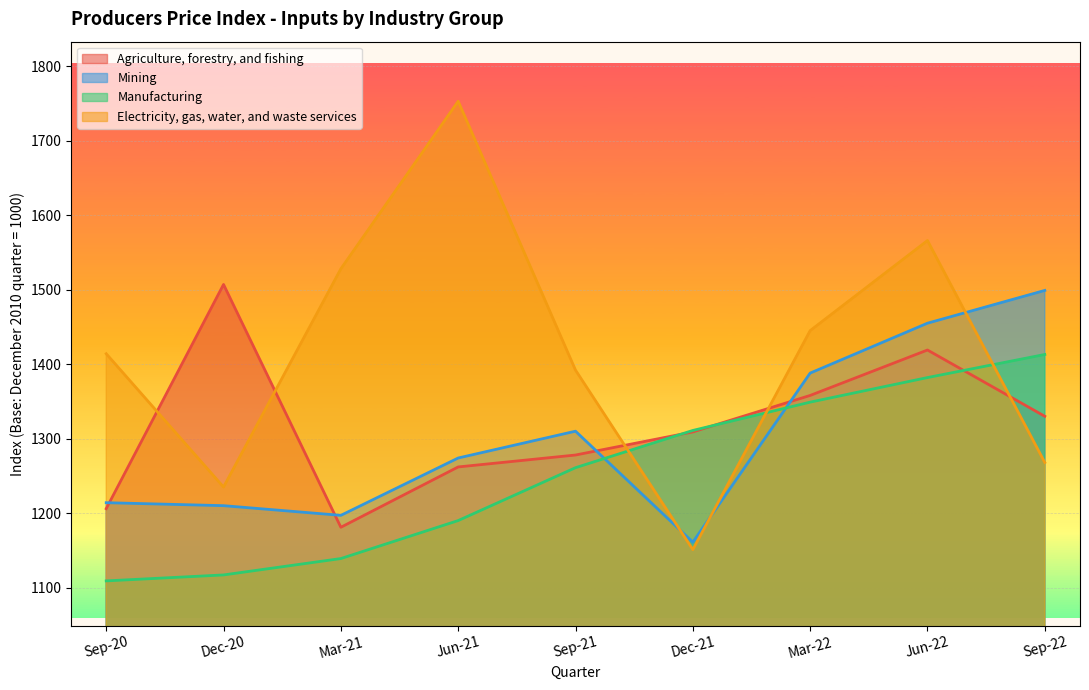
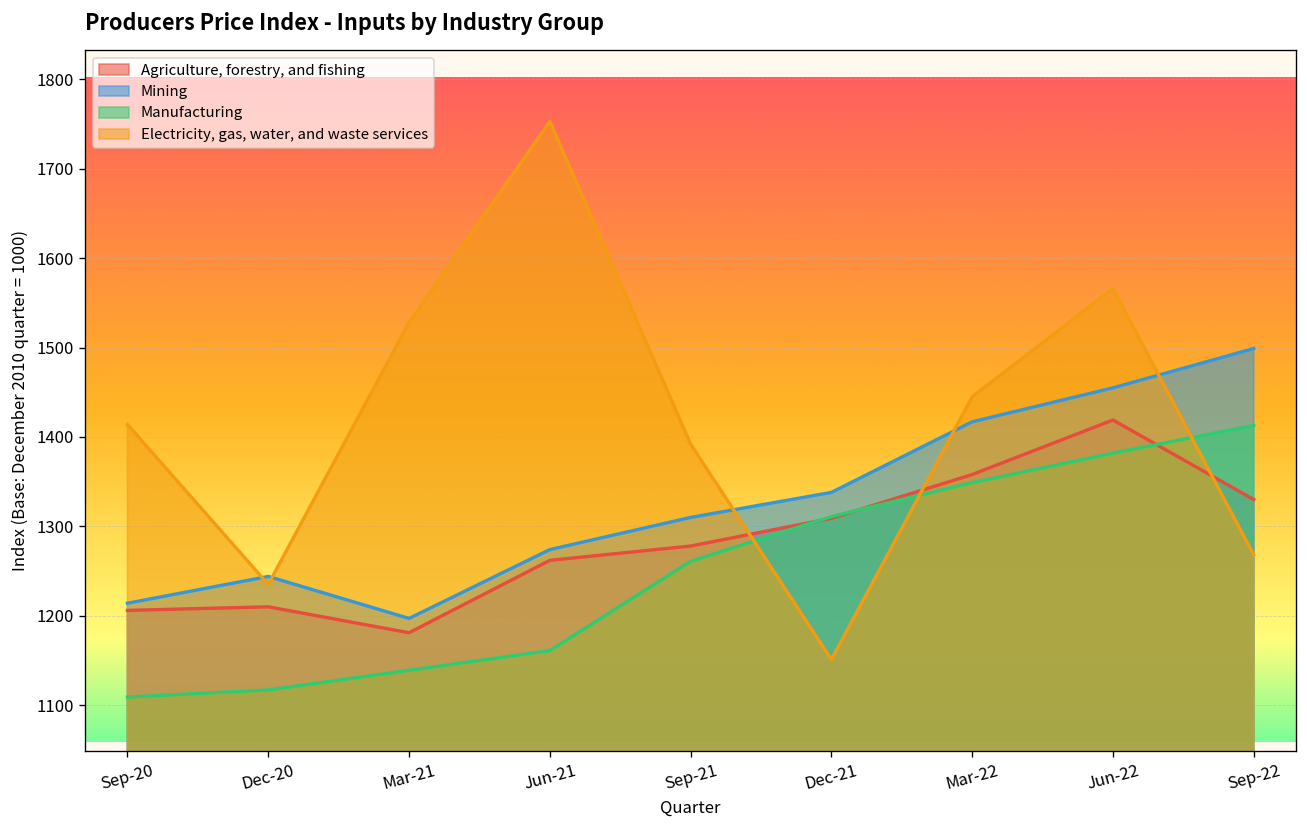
Agriculture, forestry, and fishing, Dec-20: 1510 -> 1210
Mining, Dec-20: 1210 -> 1240
Manufacturing, Jun-21: 1190 -> 1160
Mining, Dec-21: 1160 -> 1340
Mining, Mar-22: 1390 -> 1420
